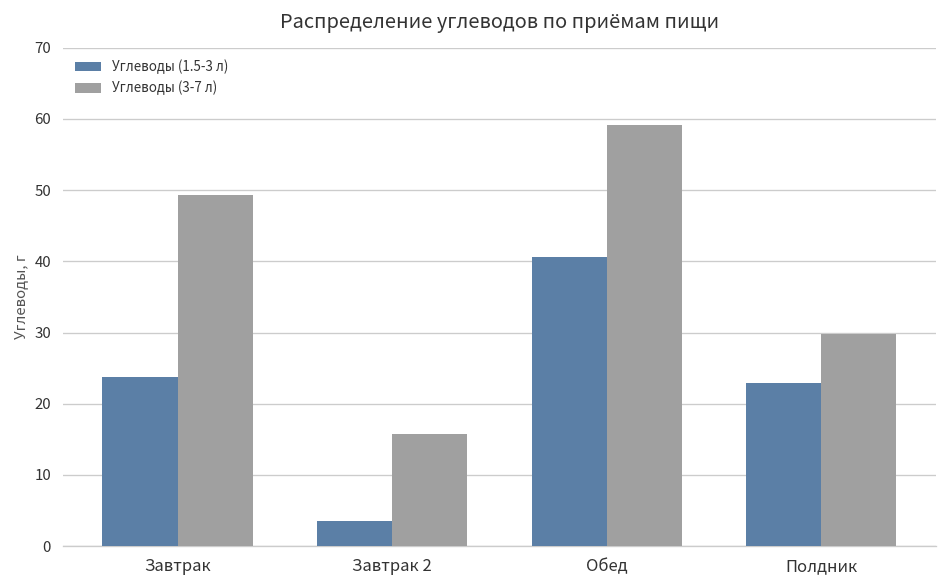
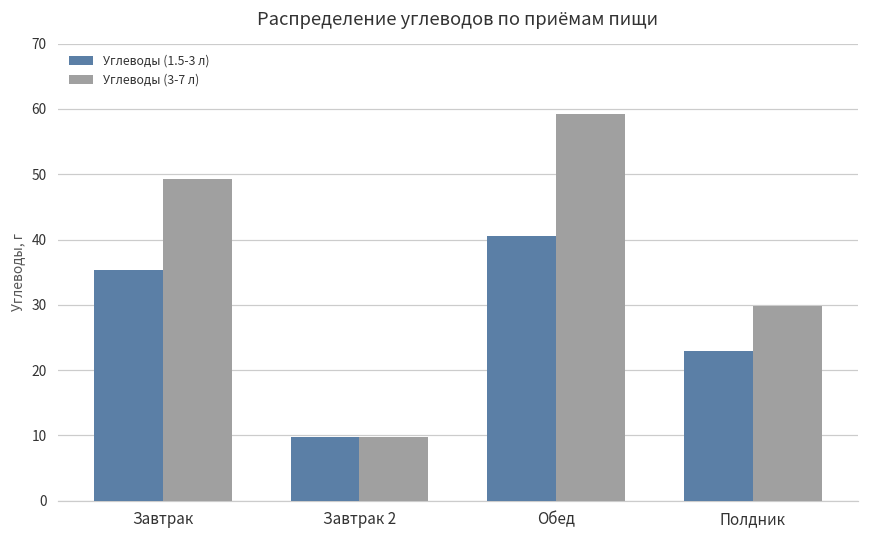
Углеводы (1.5-3 л), Завтрак: 24 -> 35
Углеводы (1.5-3 л), Завтрак 2: 4 -> 10
Углеводы (3-7 л), Завтрак 2: 16 -> 10
